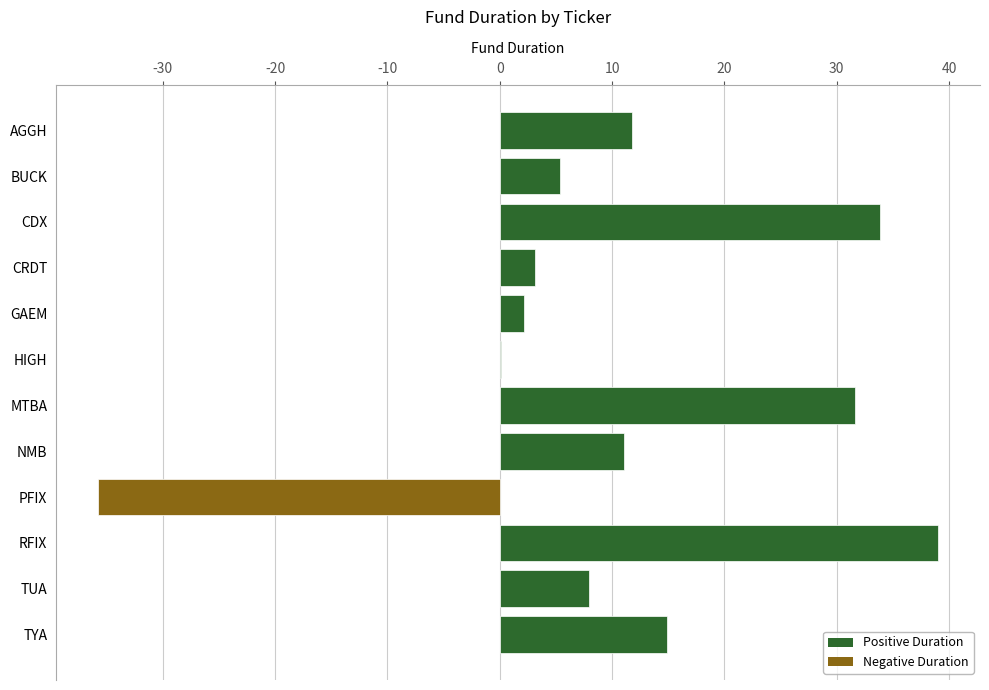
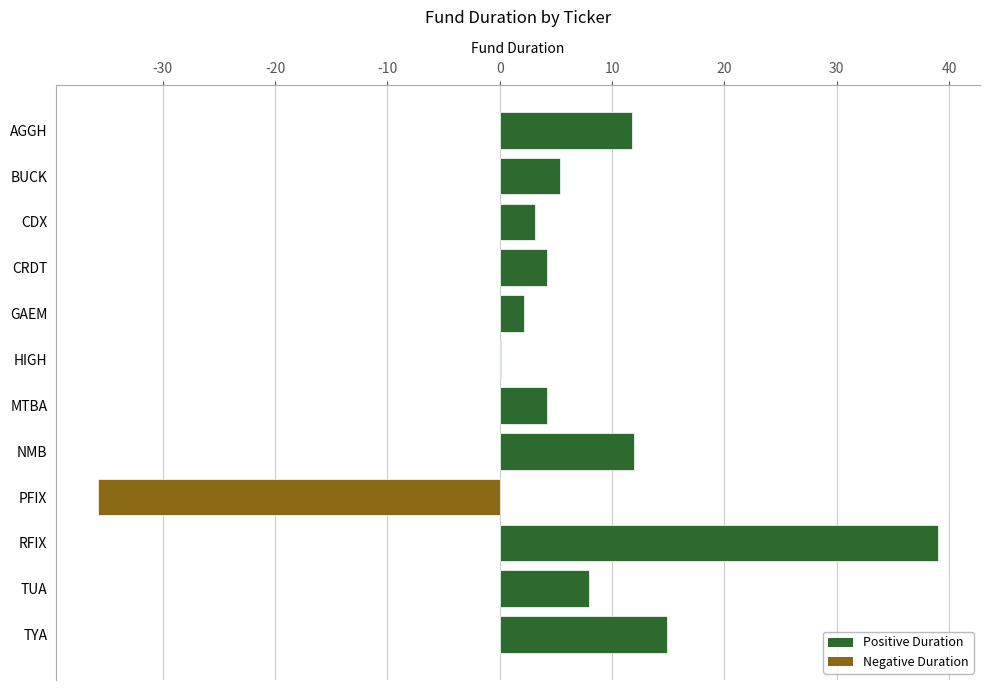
CDX: 33.8 -> 3.2
CRDT: 3.2 -> 4.2
MTBA: 31.7 -> 4.2
NMB: 11.0 -> 11.9
